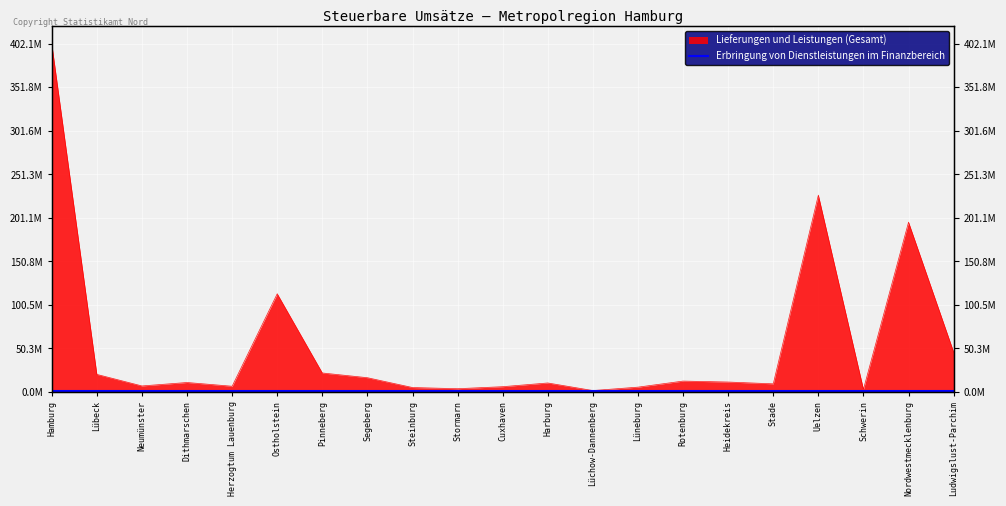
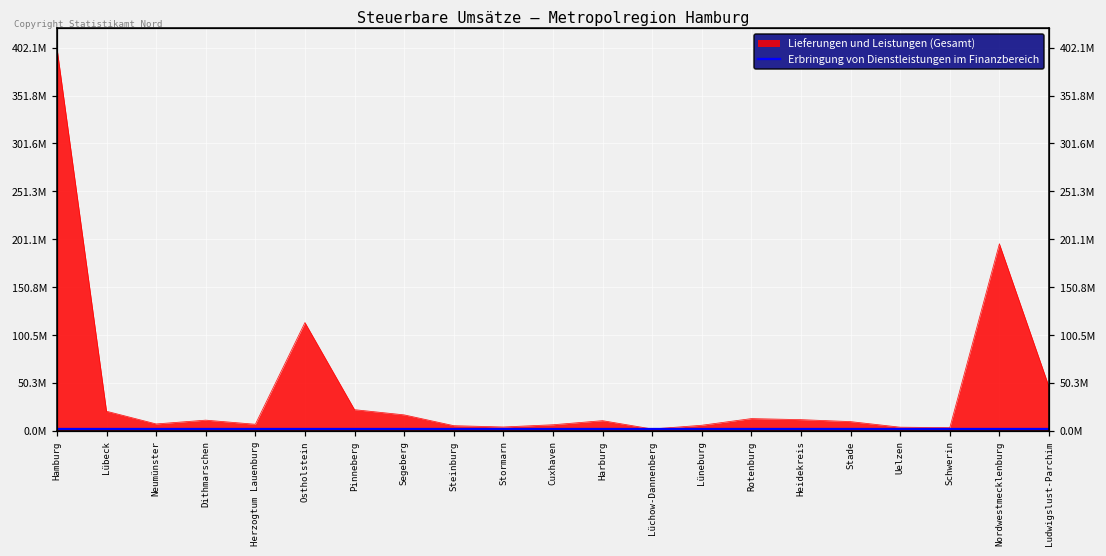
Uelzen: 230000000 -> 0
